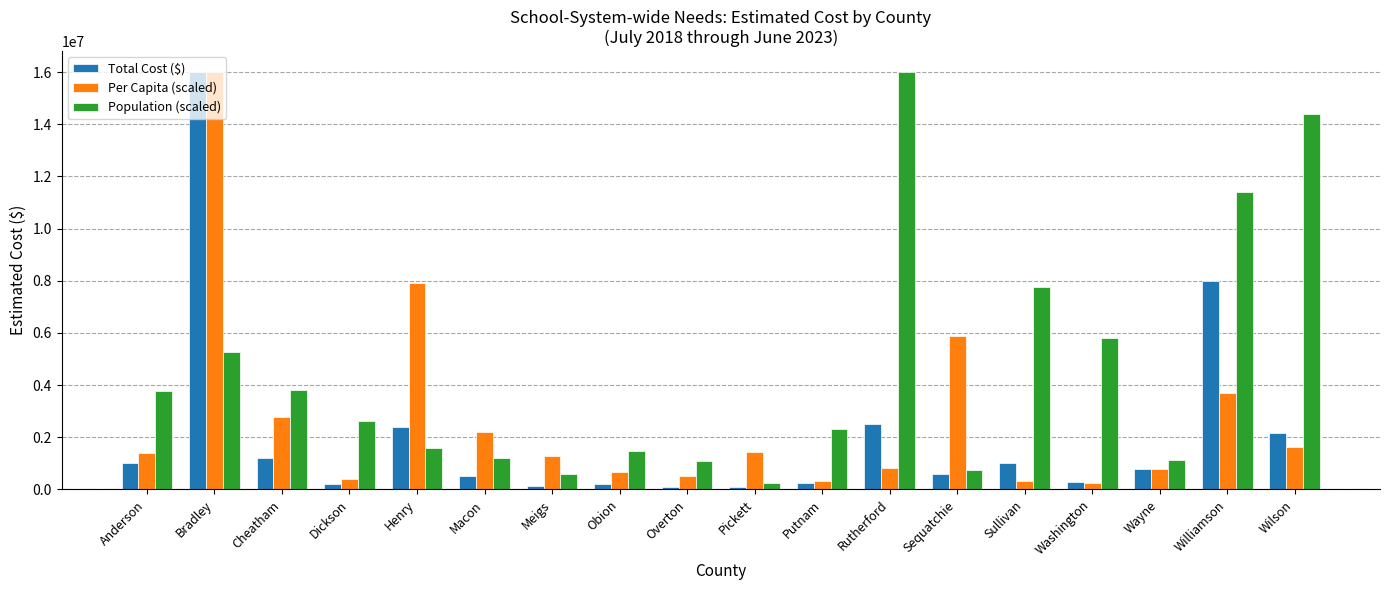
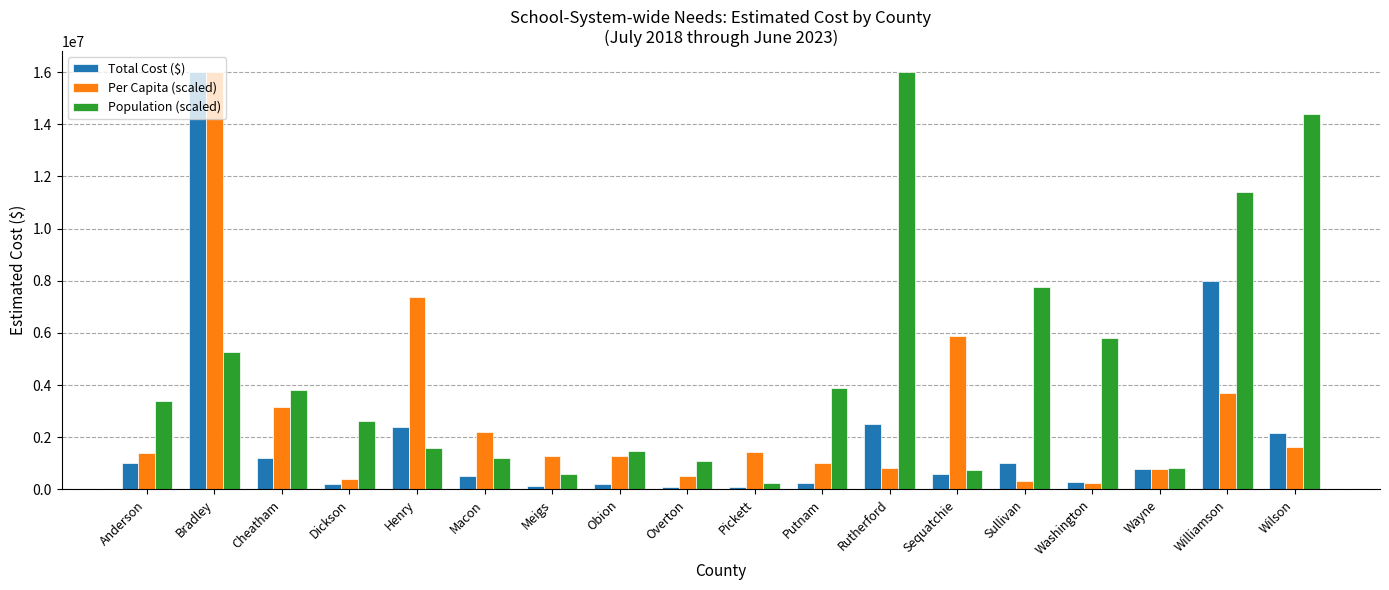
Population (scaled), Anderson: 3800000 -> 3400000
Per Capita (scaled), Cheatham: 2800000 -> 3200000
Per Capita (scaled), Henry: 7900000 -> 7400000
Per Capita (scaled), Obion: 700000 -> 1300000
Per Capita (scaled), Putnam: 300000 -> 1000000
Population (scaled), Putnam: 2300000 -> 3900000
Population (scaled), Wayne: 1100000 -> 800000
